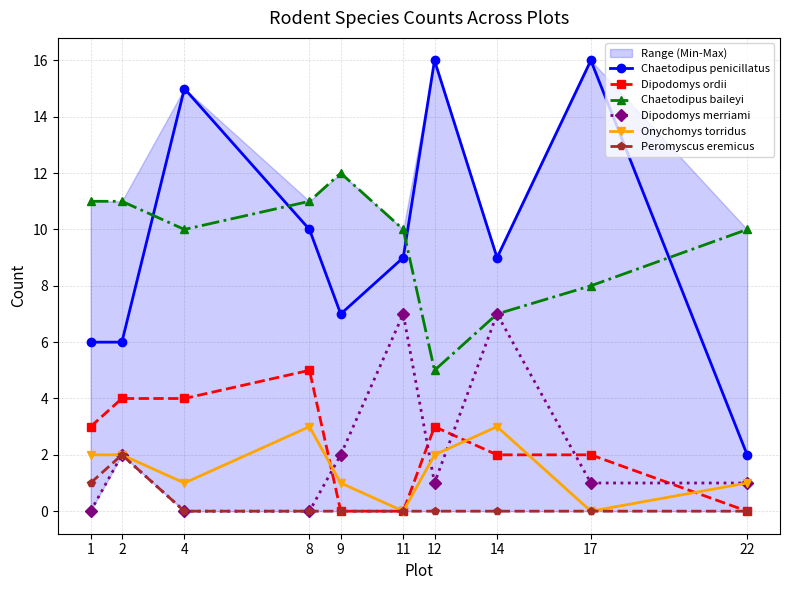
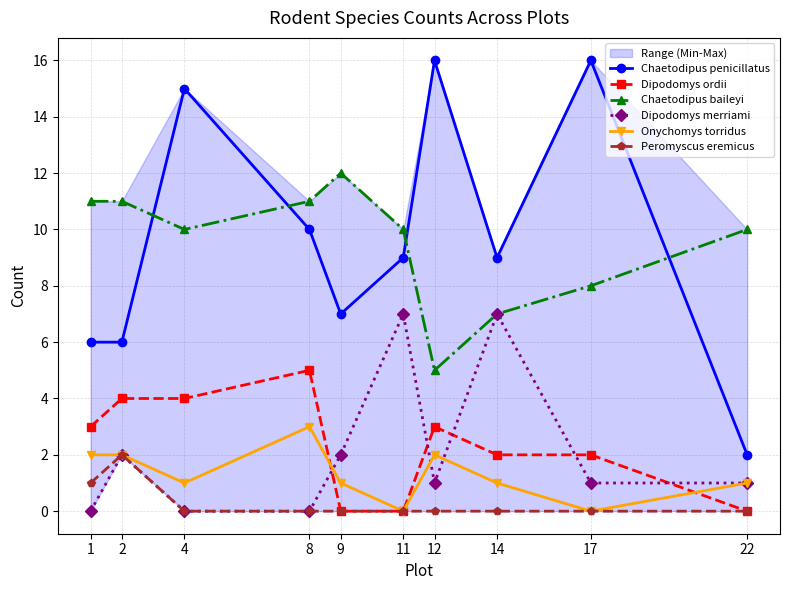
Onychomys torridus, 14: 3 -> 1
